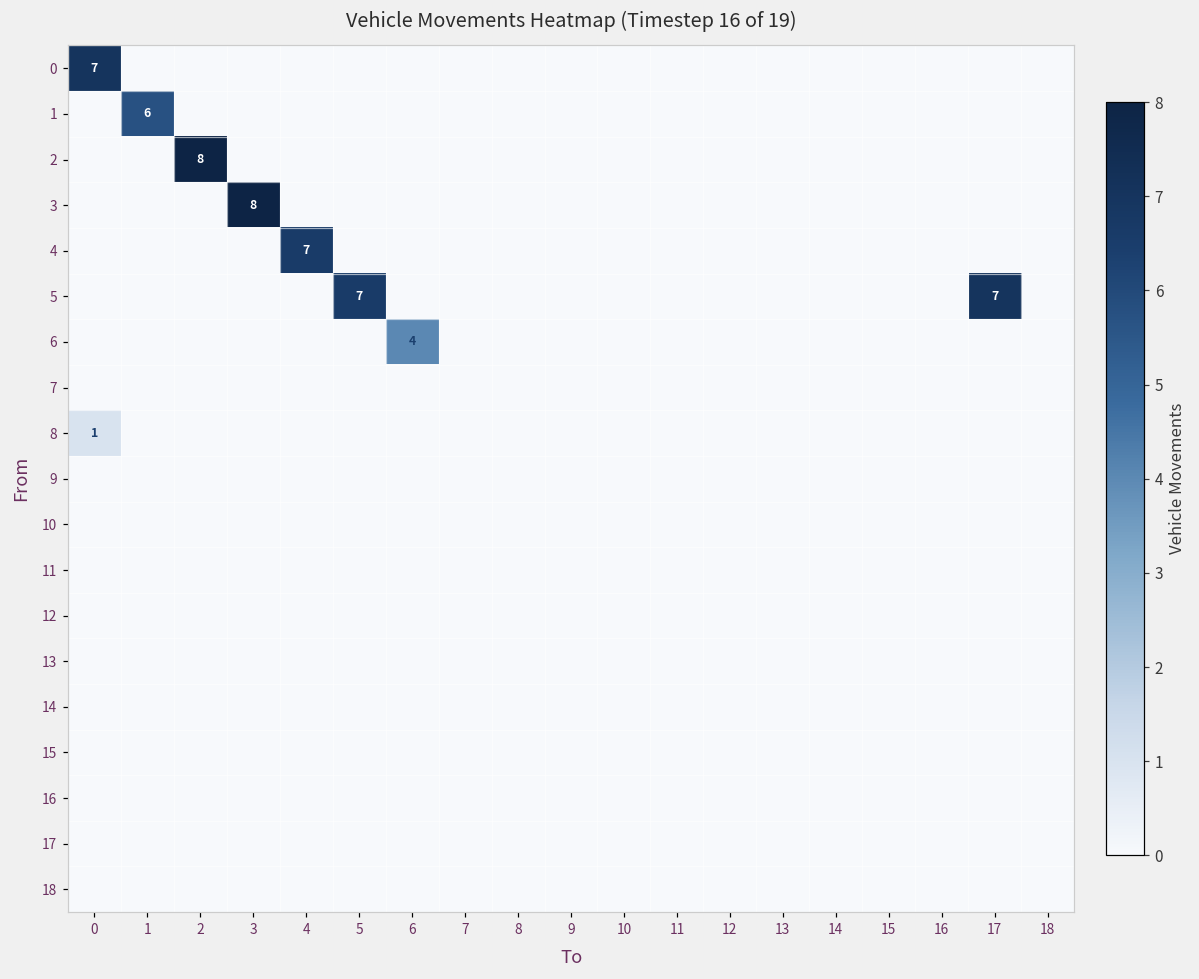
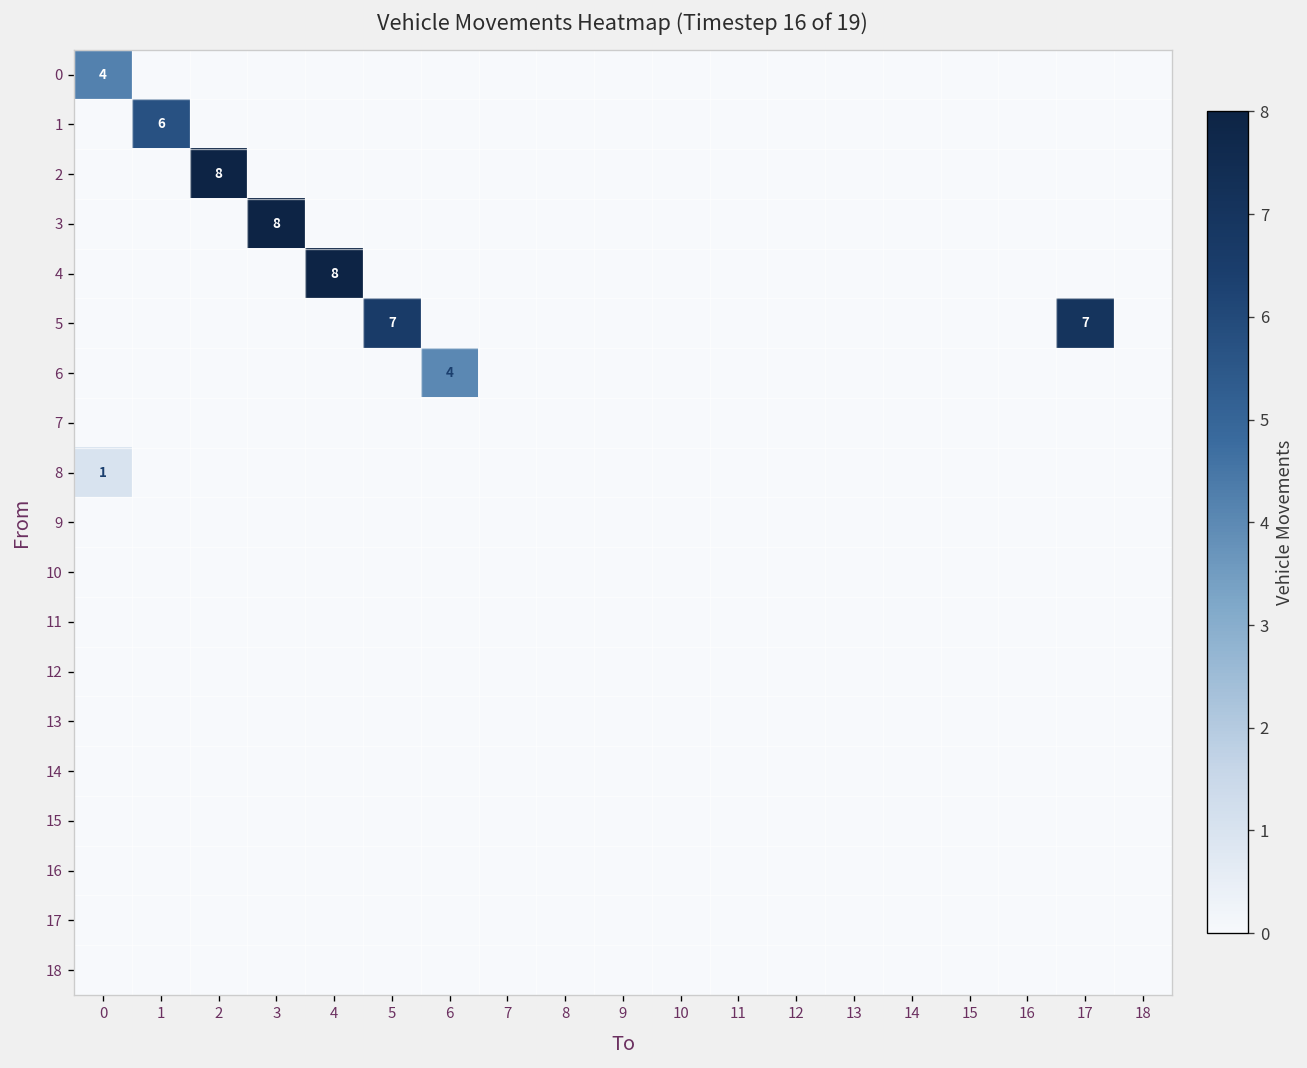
0, 0: 7 -> 4
4, 4: 7 -> 8
